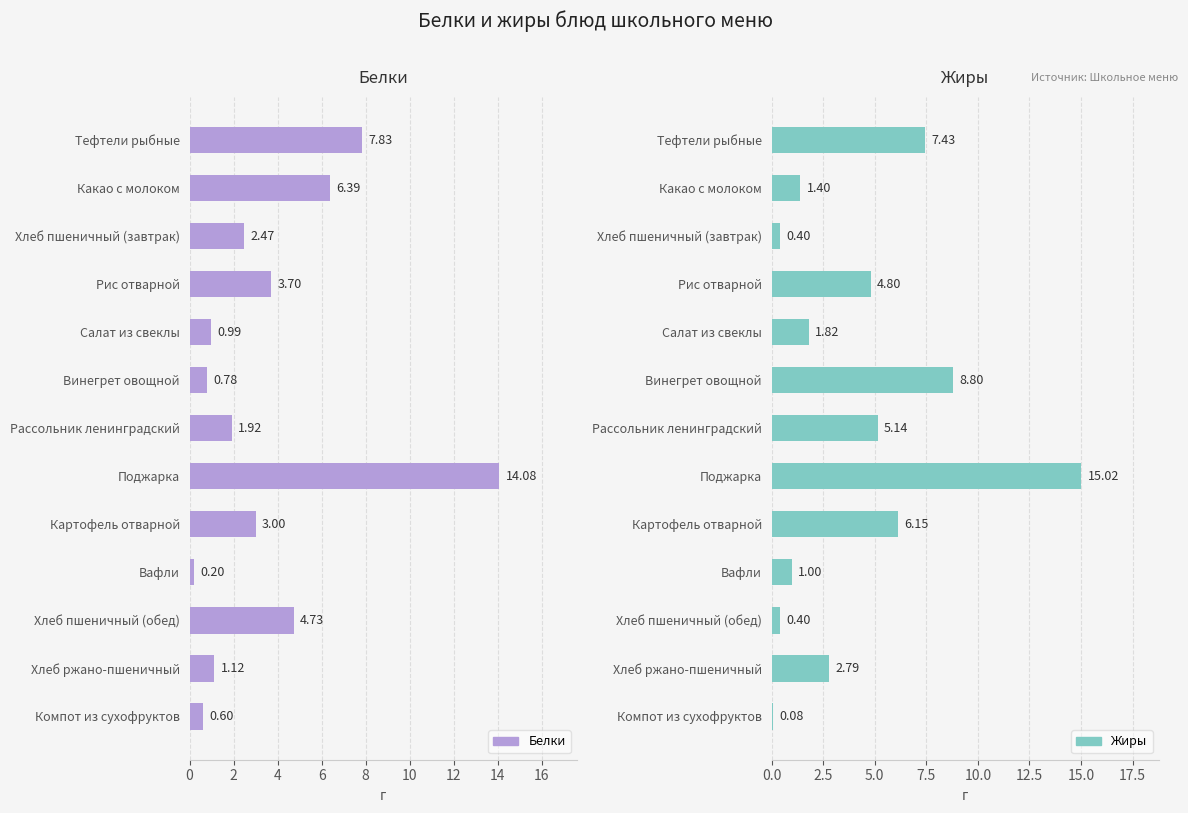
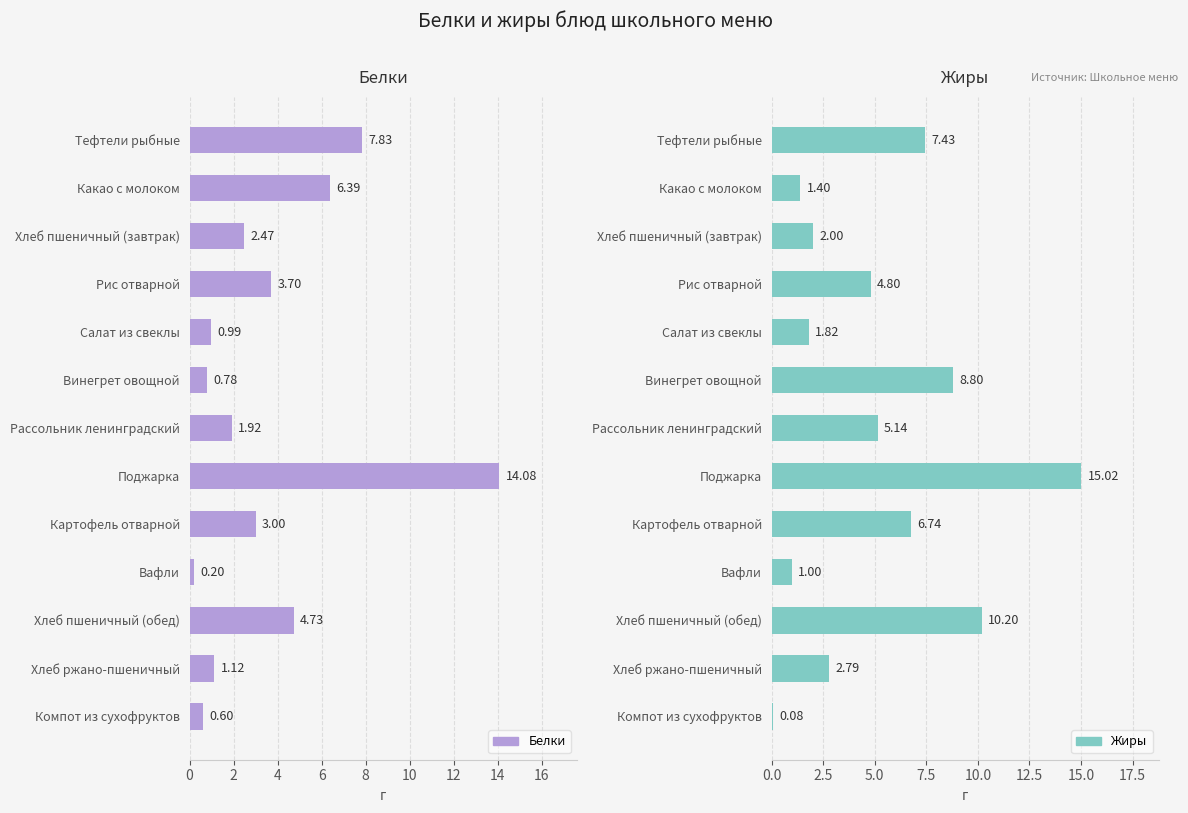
Жиры, Хлеб пшеничный (завтрак): 0.40 -> 2.00
Жиры, Картофель отварной: 6.15 -> 6.74
Жиры, Хлеб пшеничный (обед): 0.40 -> 10.20
